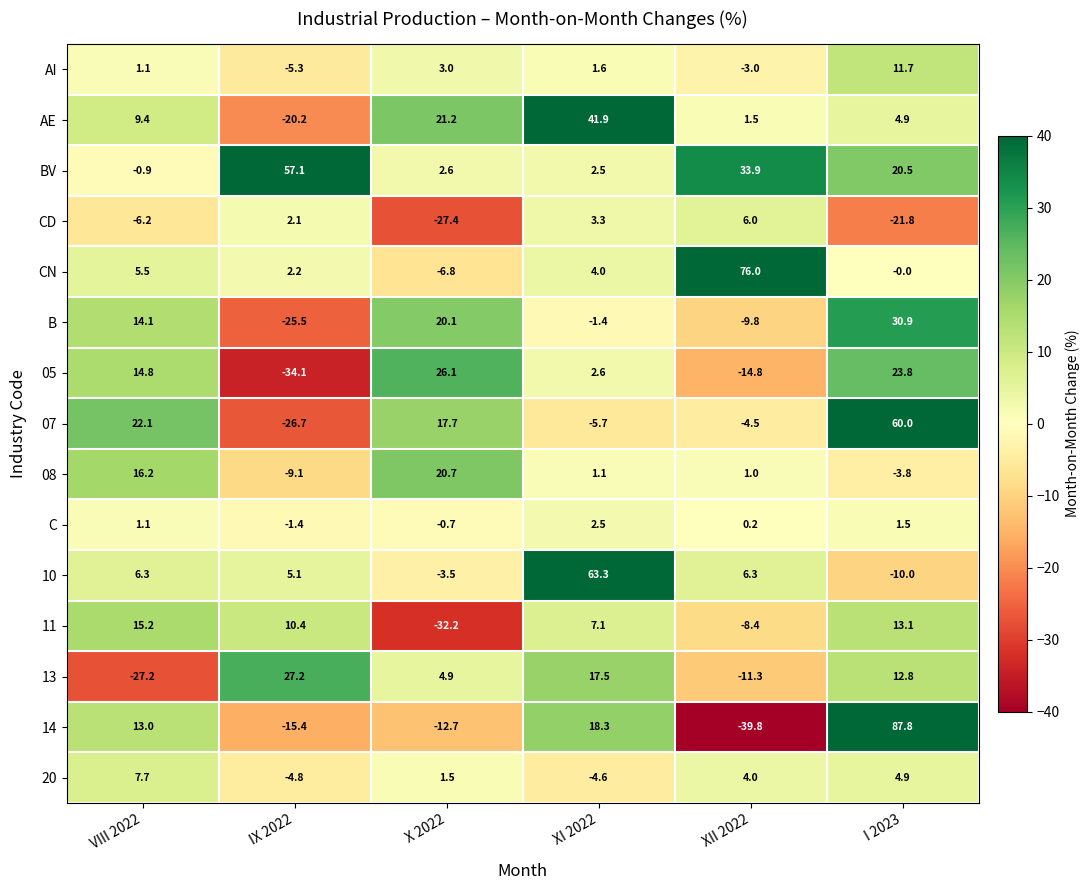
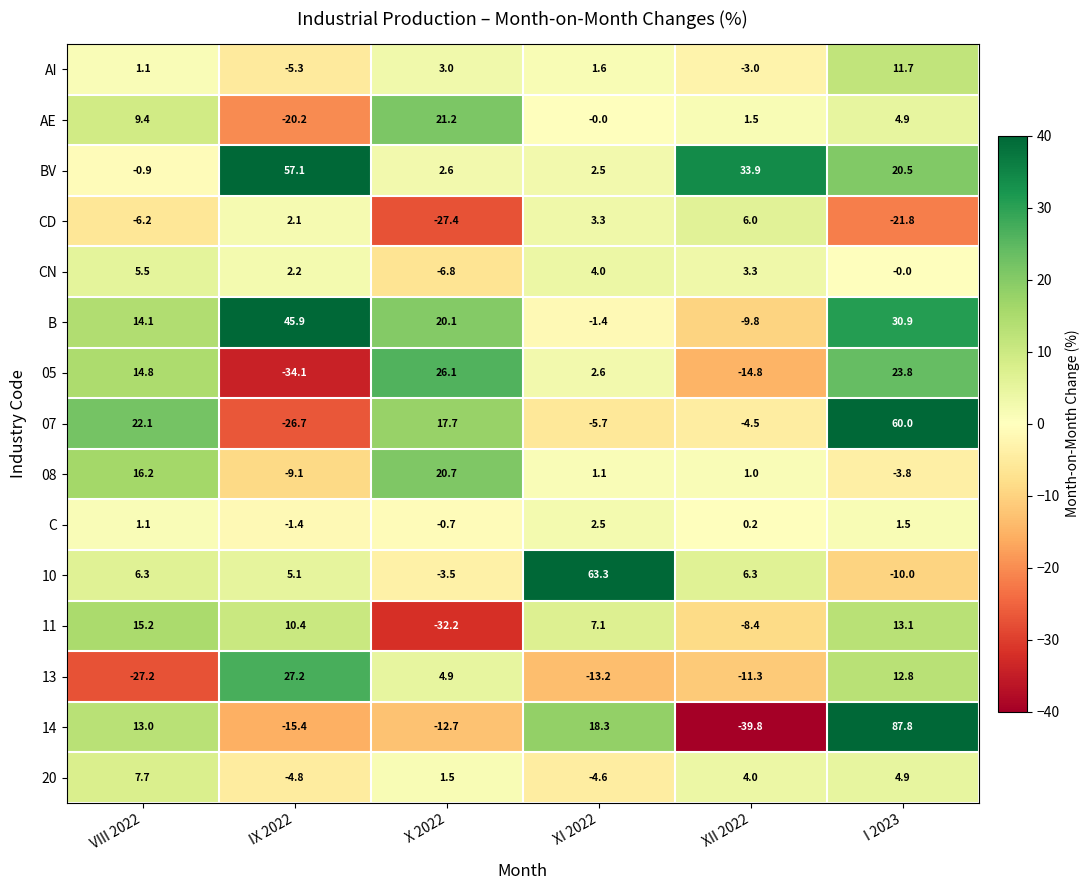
AE, XI 2022: 41.9 -> -0.0
CN, XII 2022: 76.0 -> 3.3
B, IX 2022: -25.5 -> 45.9
13, XI 2022: 17.5 -> -13.2
